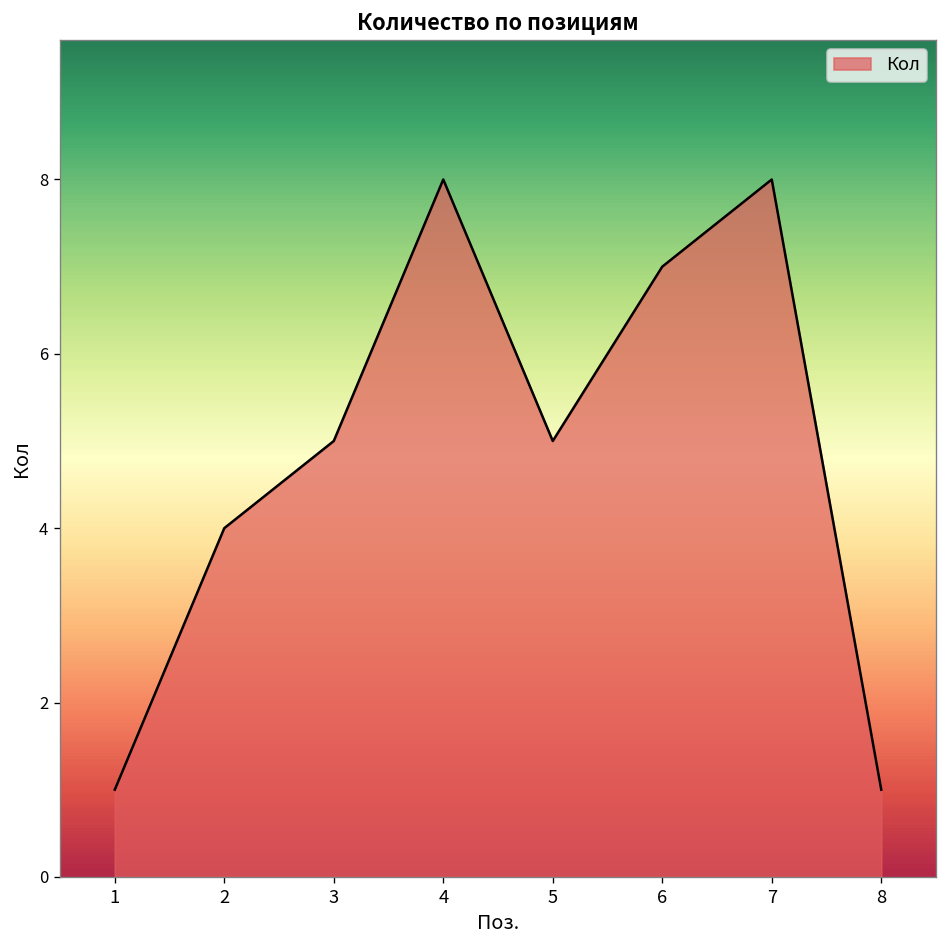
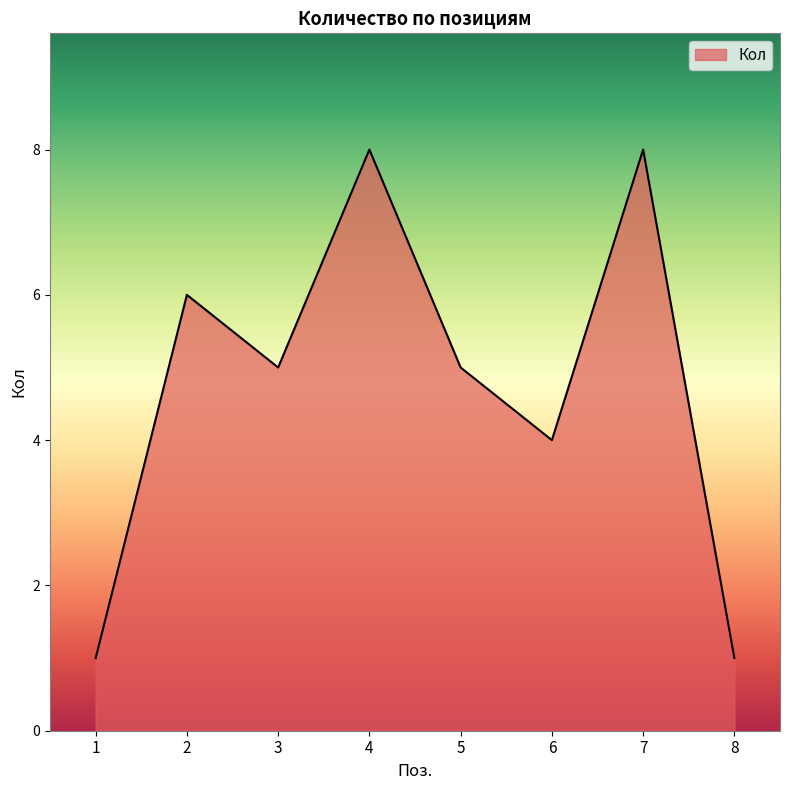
2: 4 -> 6
6: 7 -> 4
